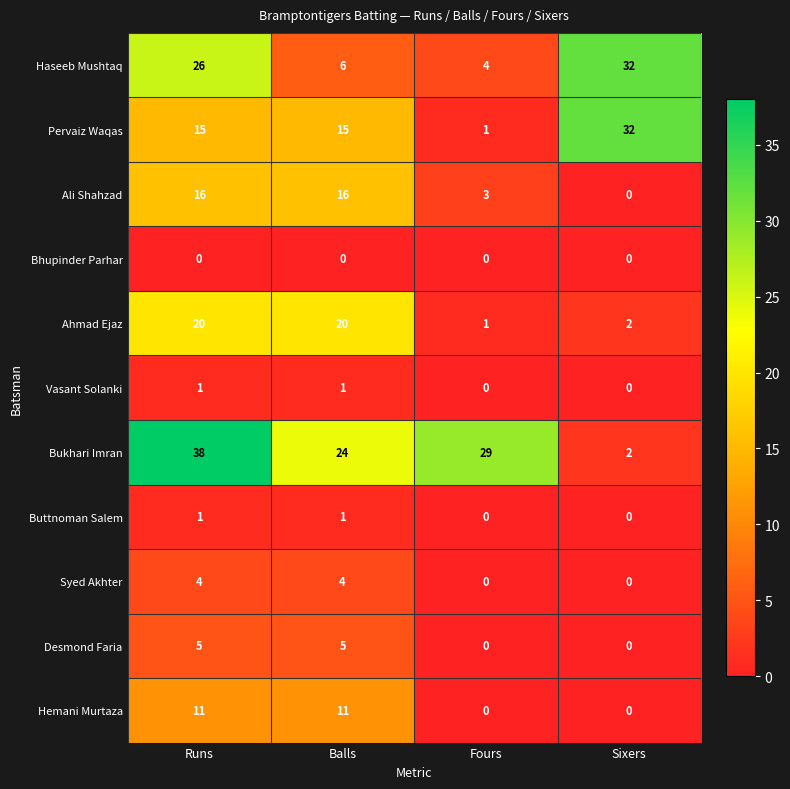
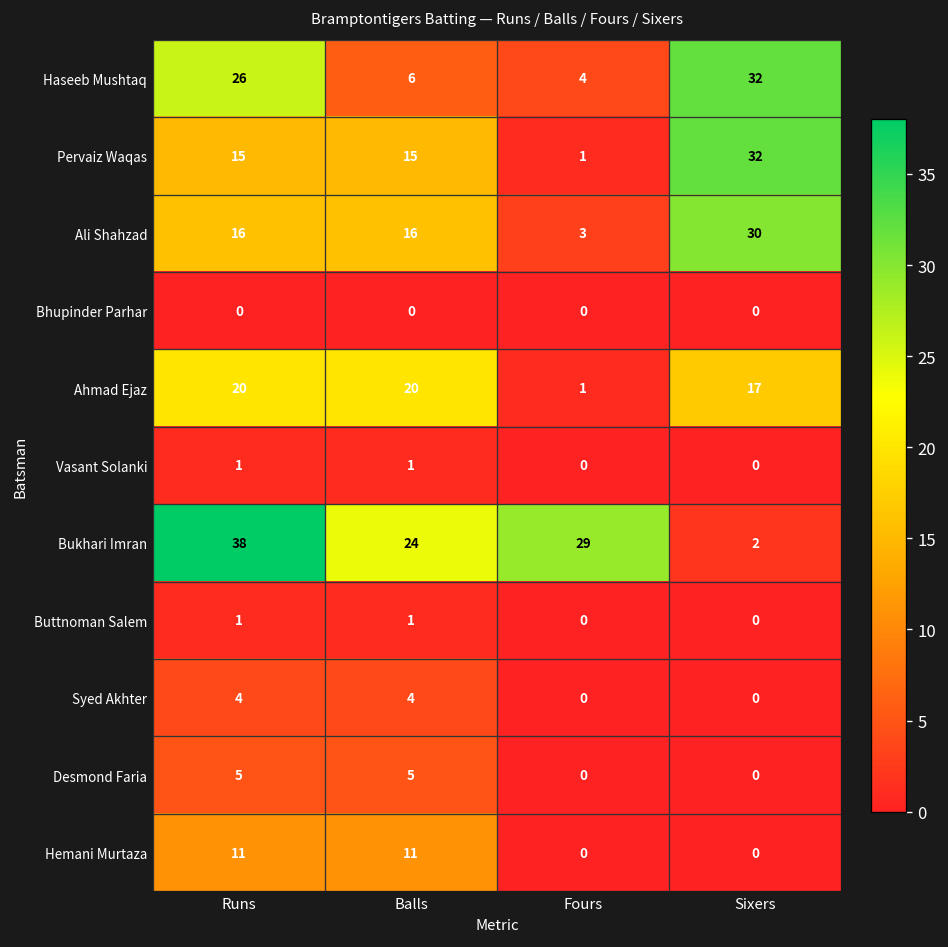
Ali Shahzad, Sixers: 0 -> 30
Ahmad Ejaz, Sixers: 2 -> 17
